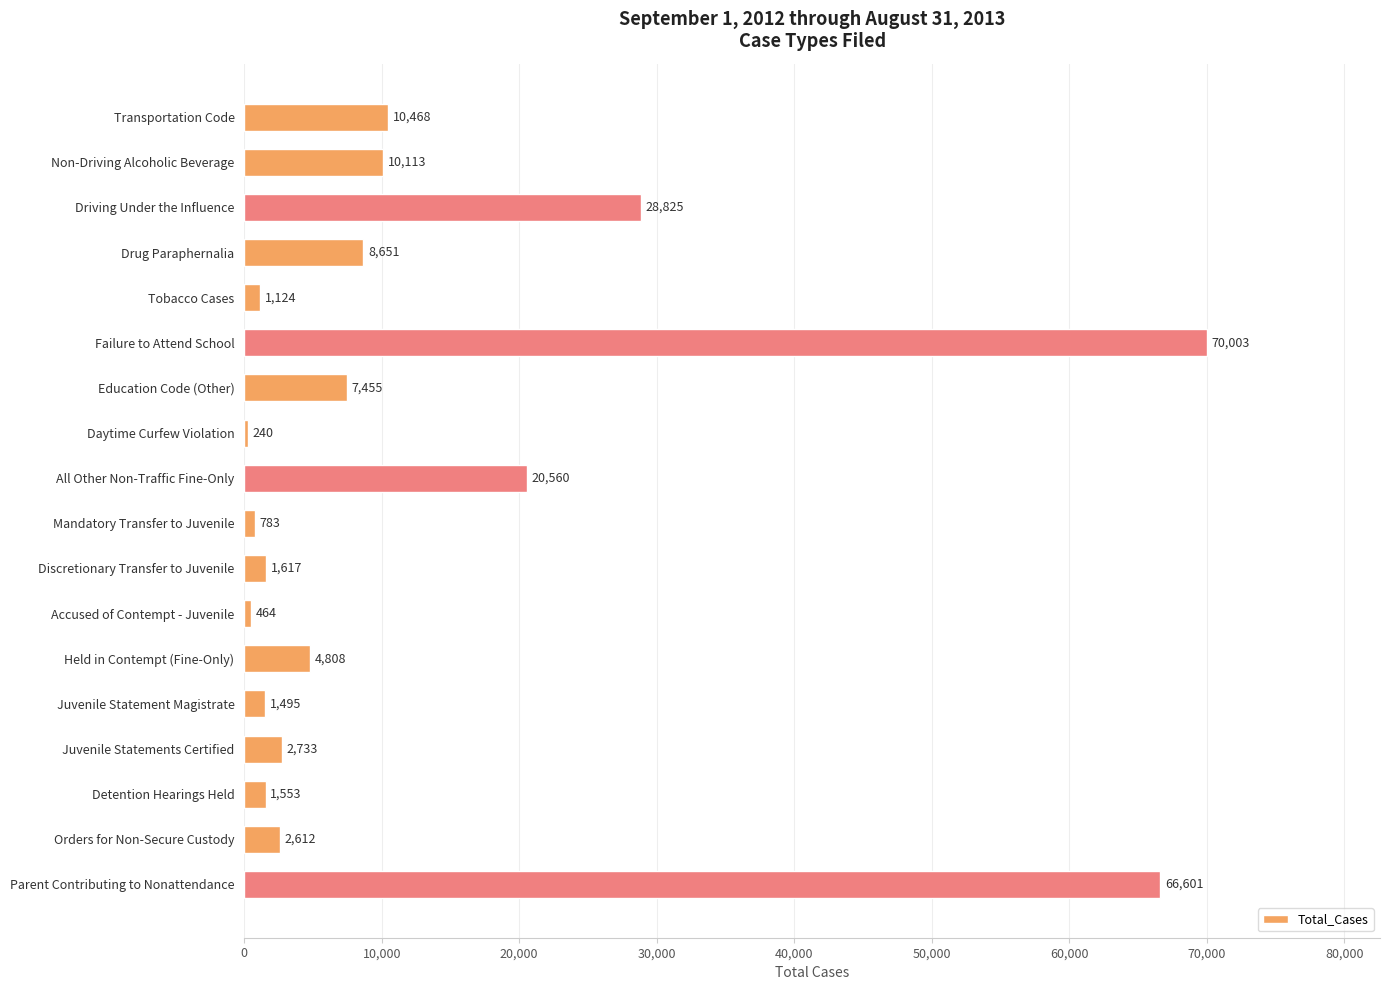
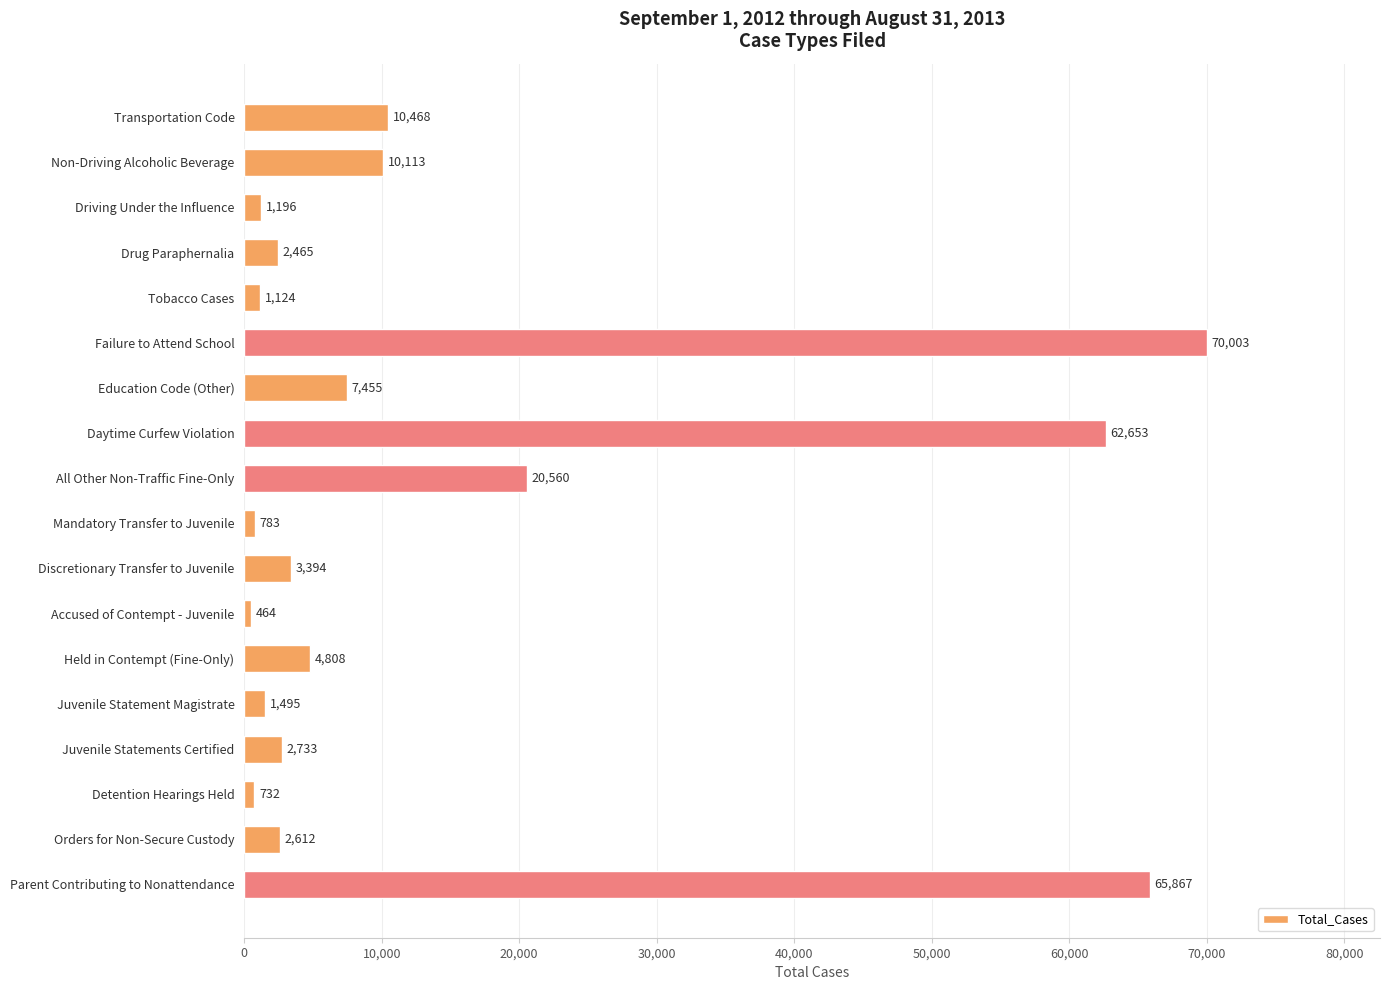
Driving Under the Influence: 28,825 -> 1,196
Drug Paraphernalia: 8,651 -> 2,465
Daytime Curfew Violation: 240 -> 62,653
Discretionary Transfer to Juvenile: 1,617 -> 3,394
Detention Hearings Held: 1,553 -> 732
Parent Contributing to Nonattendance: 66,601 -> 65,867
